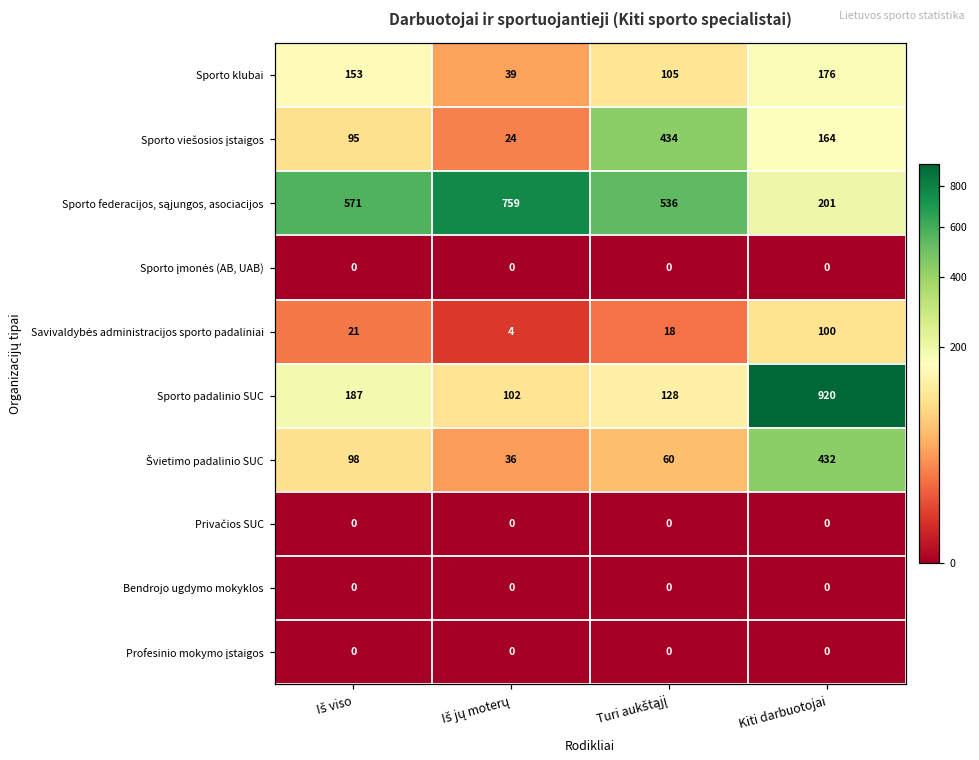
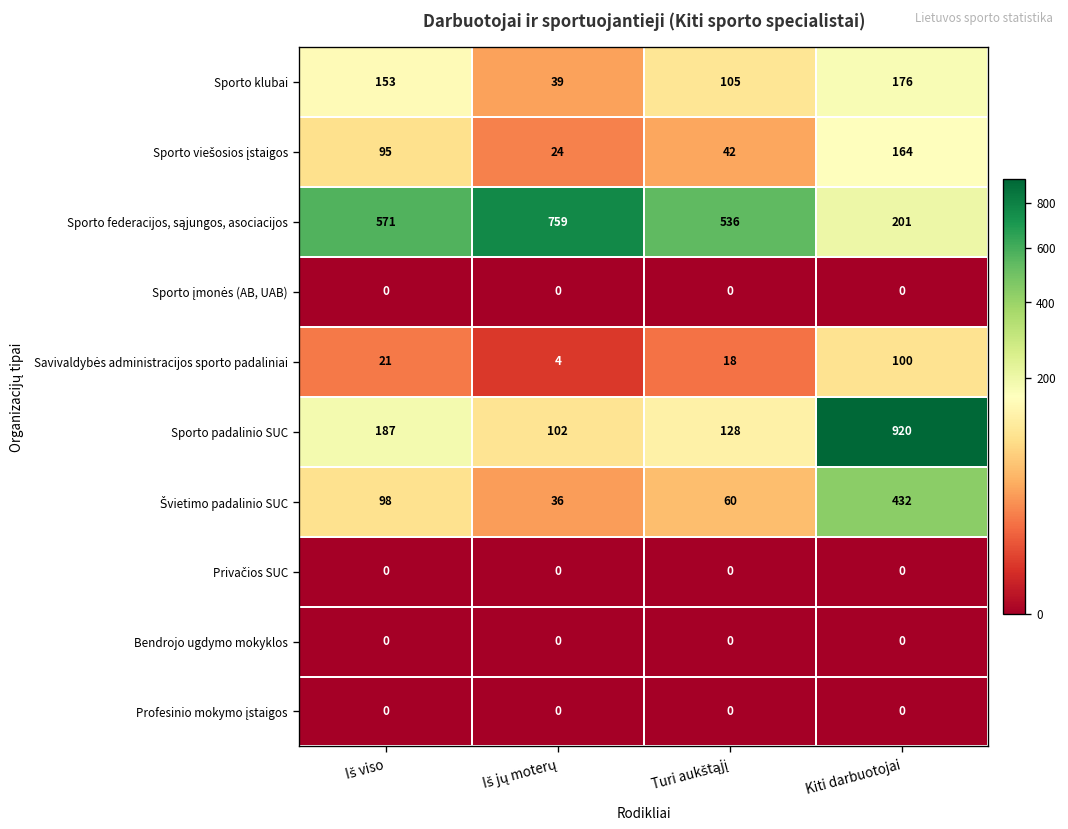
Sporto viešosios įstaigos, Turi aukštąjį: 434 -> 42
